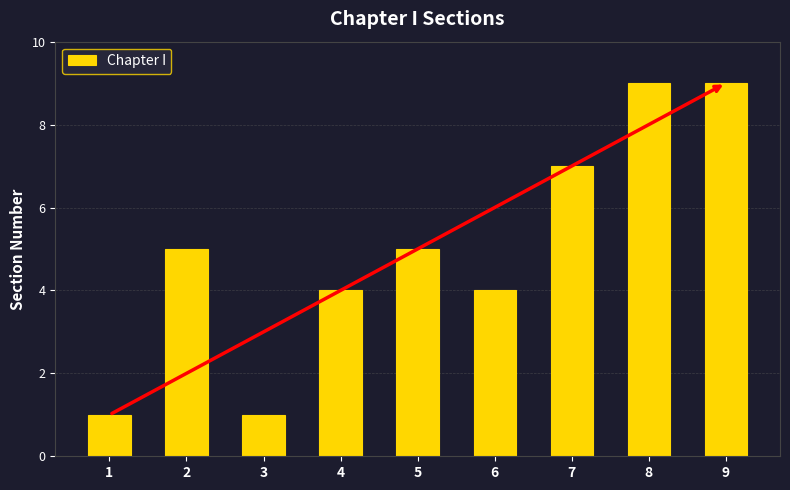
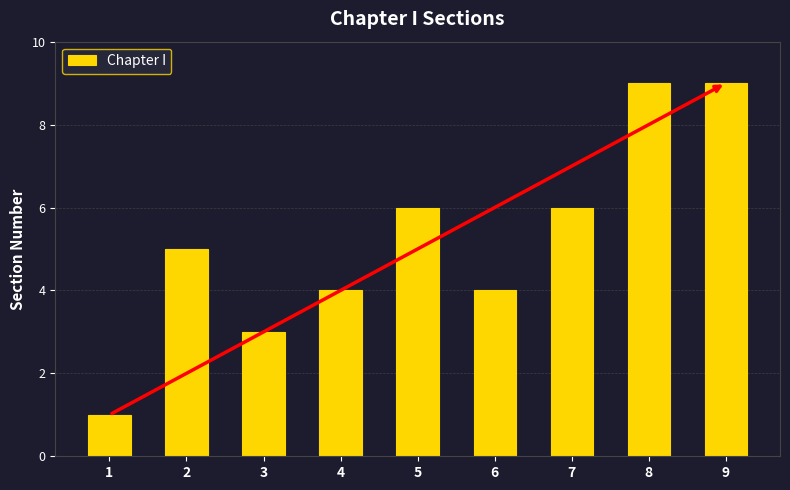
3: 1 -> 3
5: 5 -> 6
7: 7 -> 6
